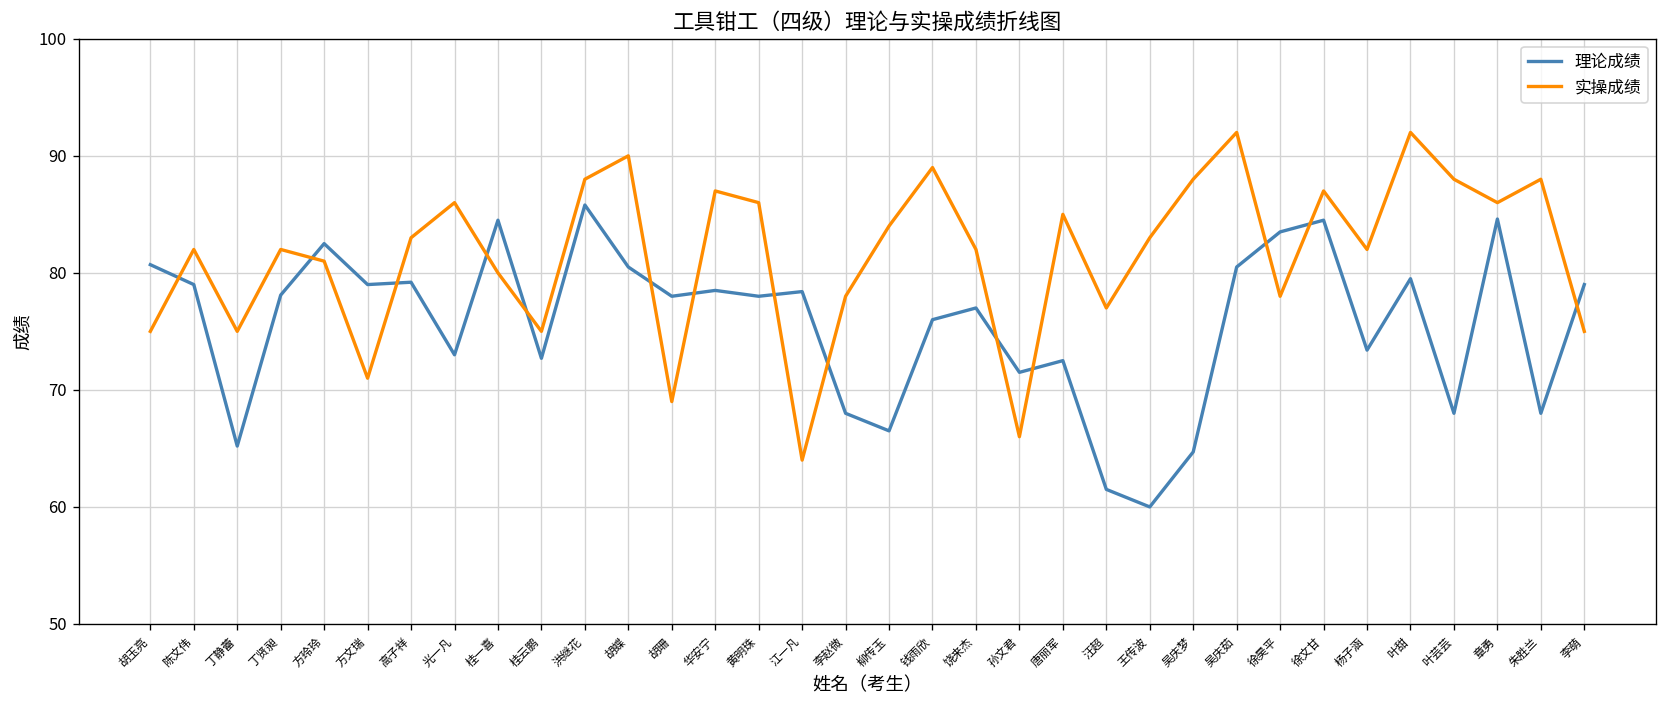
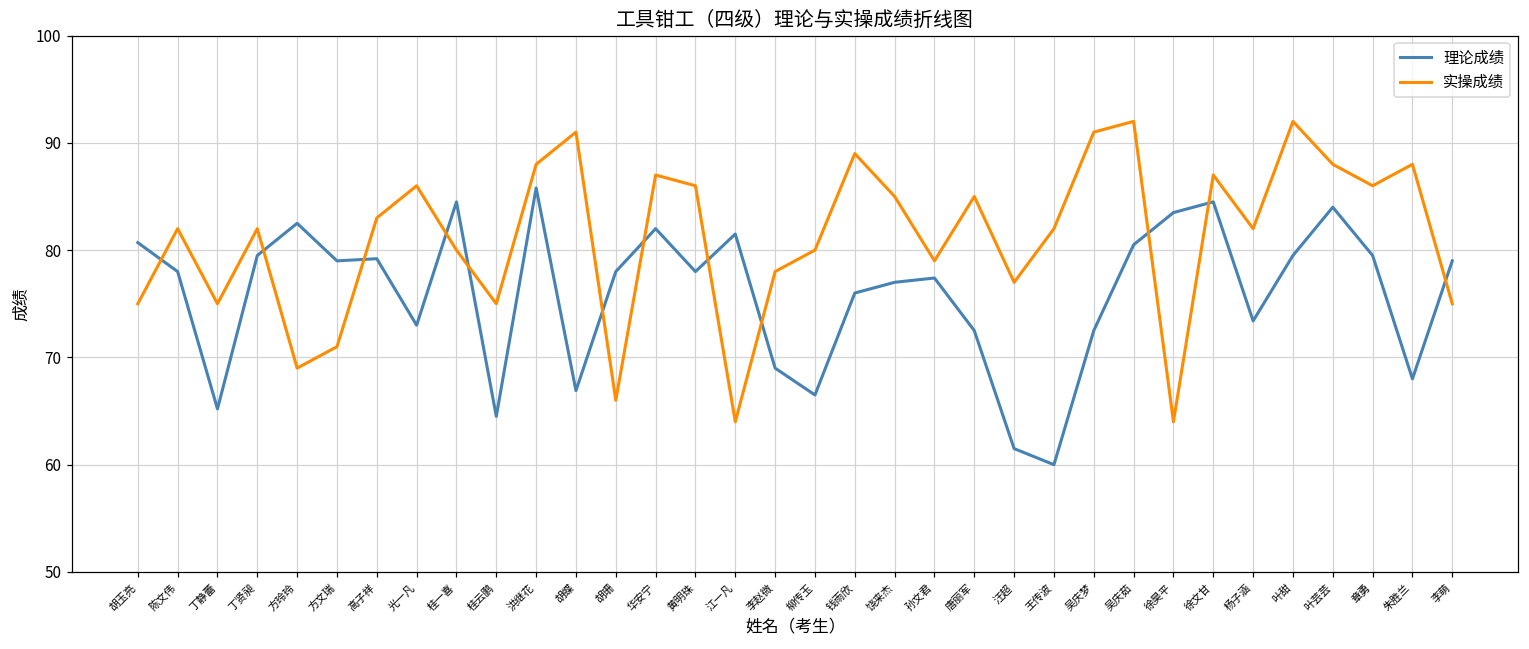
理论成绩, 陈文伟: 79 -> 78
理论成绩, 丁贤昶: 78 -> 80
实操成绩, 方玲玲: 81 -> 69
理论成绩, 桂云鹏: 73 -> 65
理论成绩, 胡蝶: 81 -> 67
实操成绩, 胡蝶: 90 -> 91
实操成绩, 胡珊: 69 -> 66
理论成绩, 华安宁: 79 -> 82
理论成绩, 江一凡: 78 -> 82
理论成绩, 李赵微: 68 -> 69
实操成绩, 柳传玉: 84 -> 80
实操成绩, 饶来杰: 82 -> 85
理论成绩, 孙文君: 72 -> 77
实操成绩, 孙文君: 66 -> 79
实操成绩, 王传波: 83 -> 82
理论成绩, 吴庆梦: 65 -> 73
实操成绩, 吴庆梦: 88 -> 91
实操成绩, 徐昊平: 78 -> 64
理论成绩, 叶芸芸: 68 -> 84
理论成绩, 章勇: 85 -> 80
